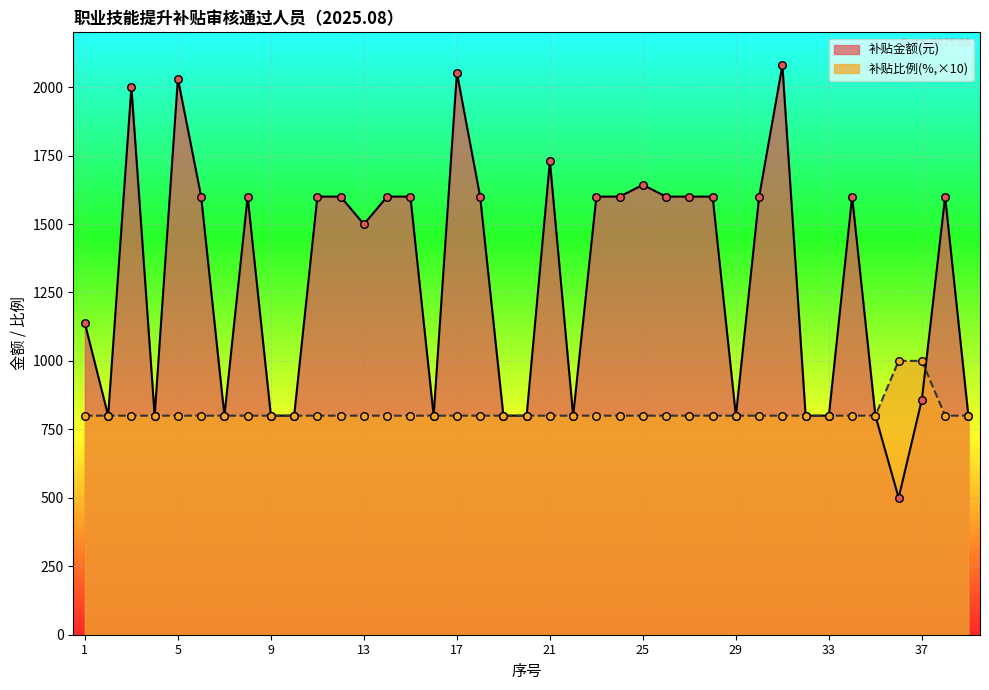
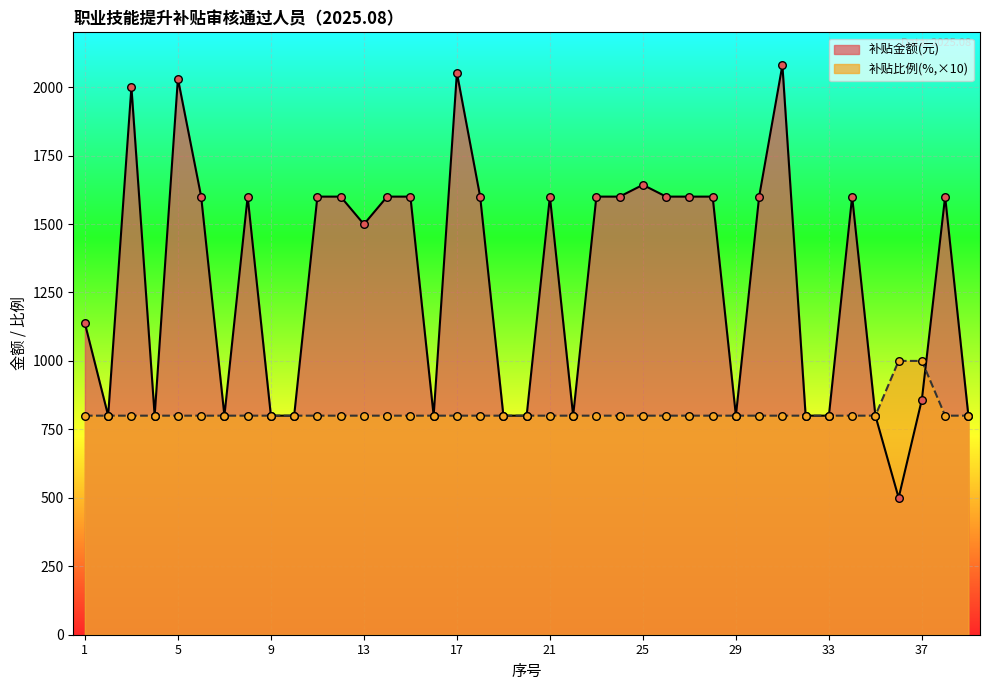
补贴金额(元), 21: 1730 -> 1600
